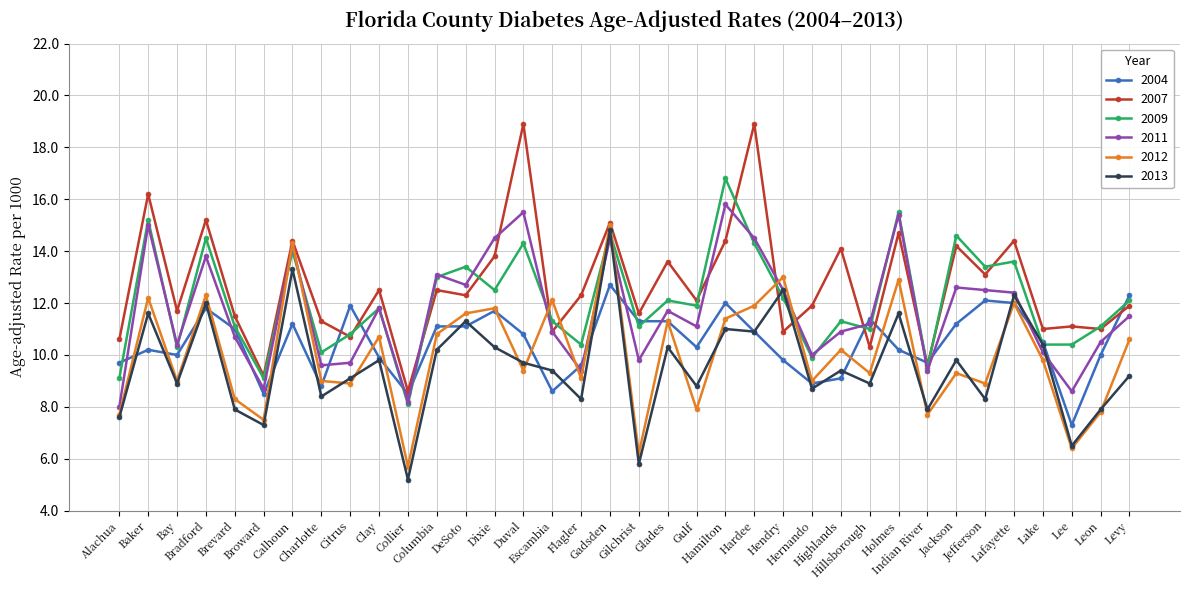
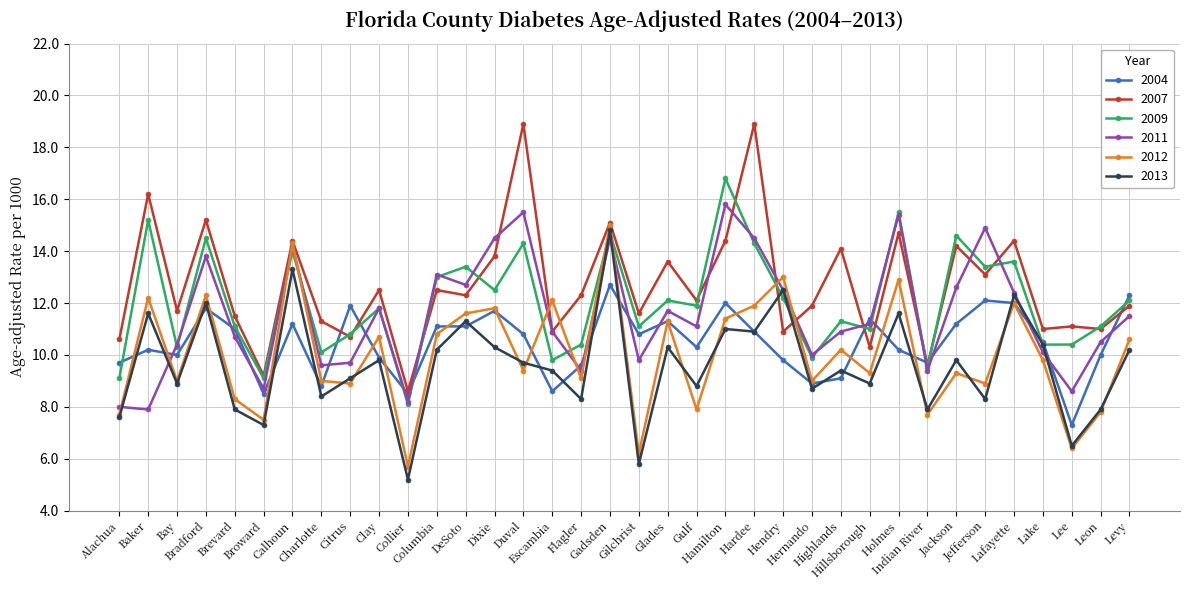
2011, Baker: 15.0 -> 7.9
2009, Escambia: 11.3 -> 9.8
2004, Gilchrist: 11.3 -> 10.8
2011, Jefferson: 12.5 -> 14.9
2013, Levy: 9.2 -> 10.2
